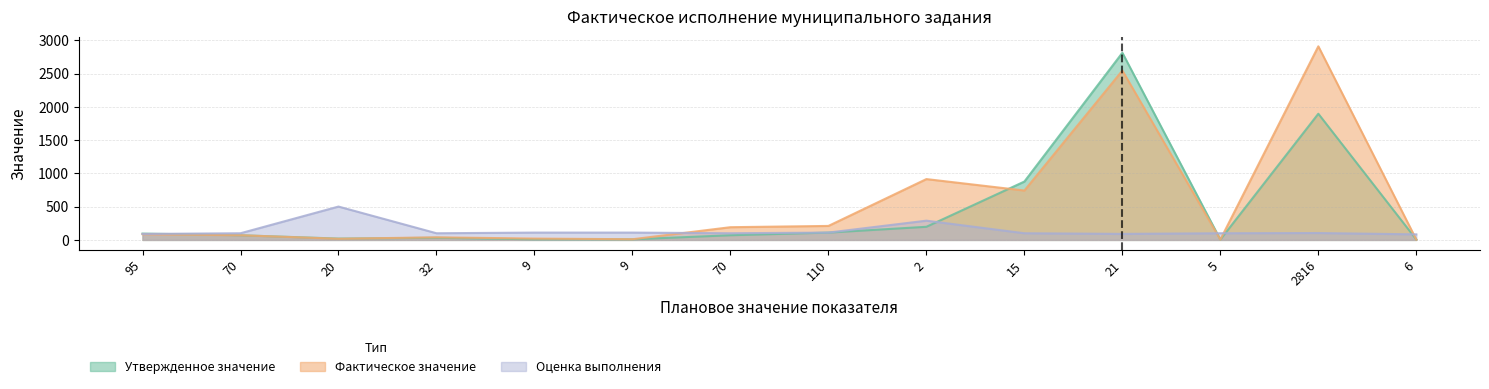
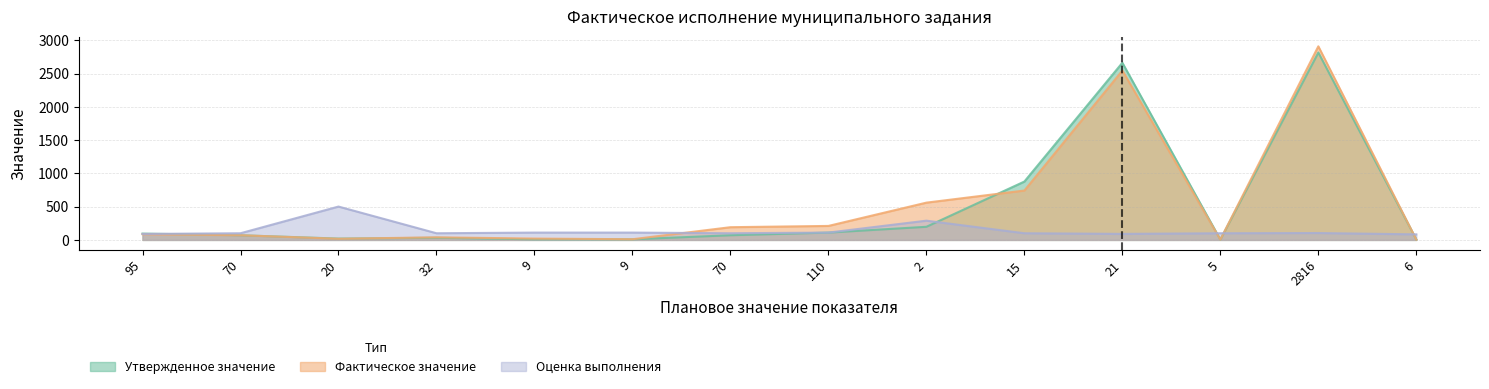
Фактическое значение, 2: 900 -> 600
Утвержденное значение, 21: 2800 -> 2700
Утвержденное значение, 2816: 1900 -> 2800
